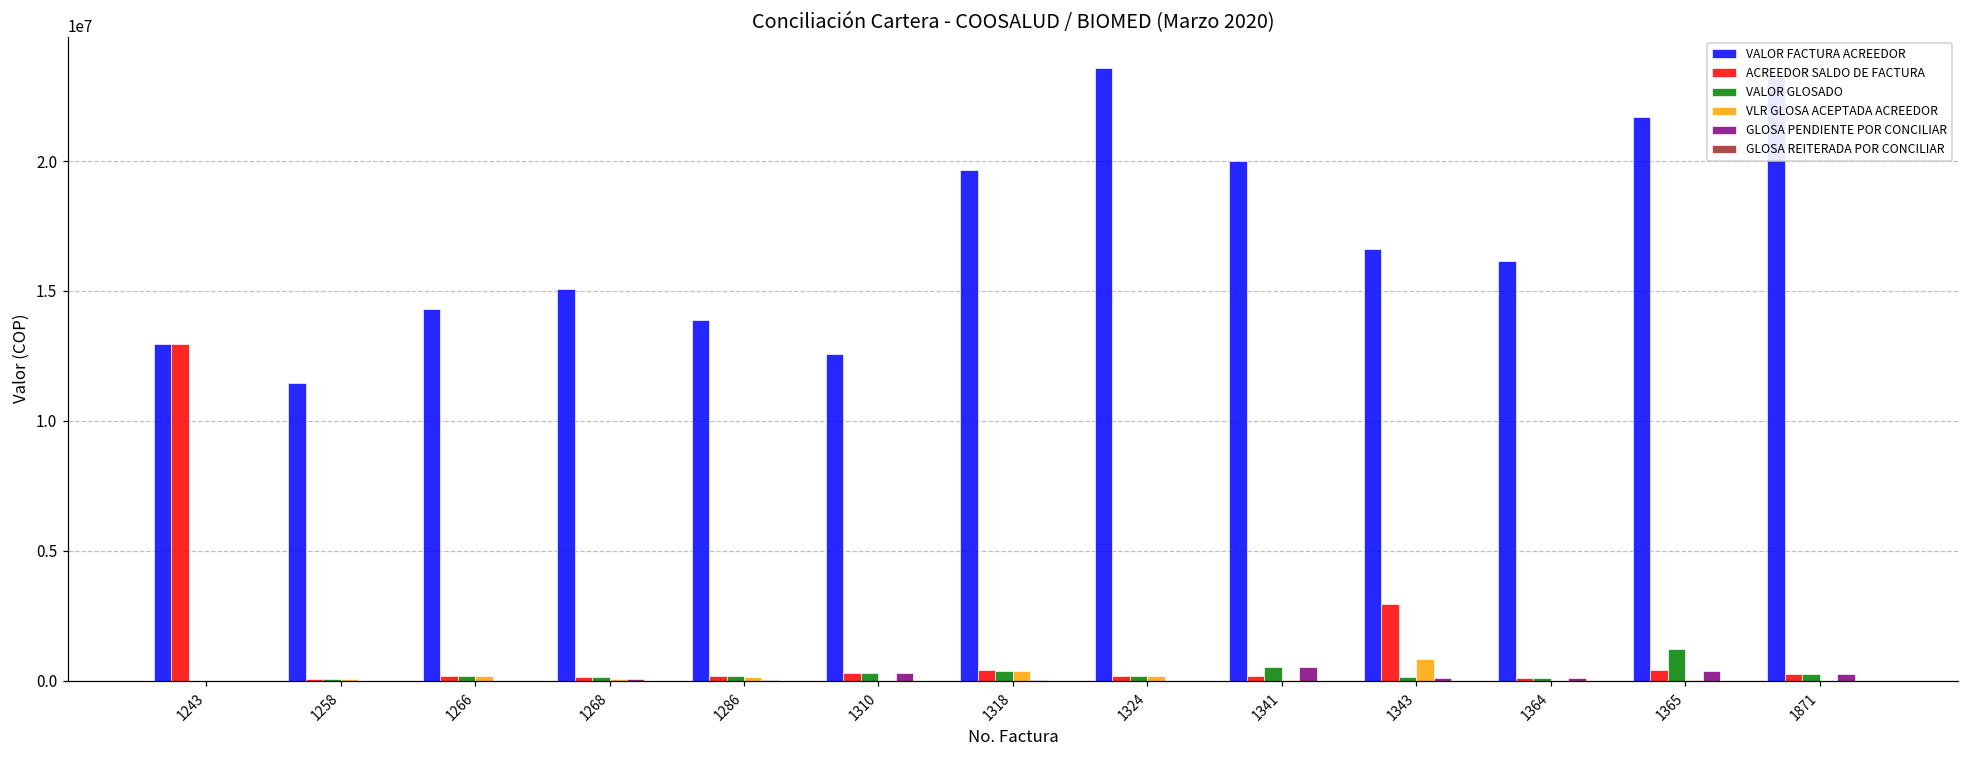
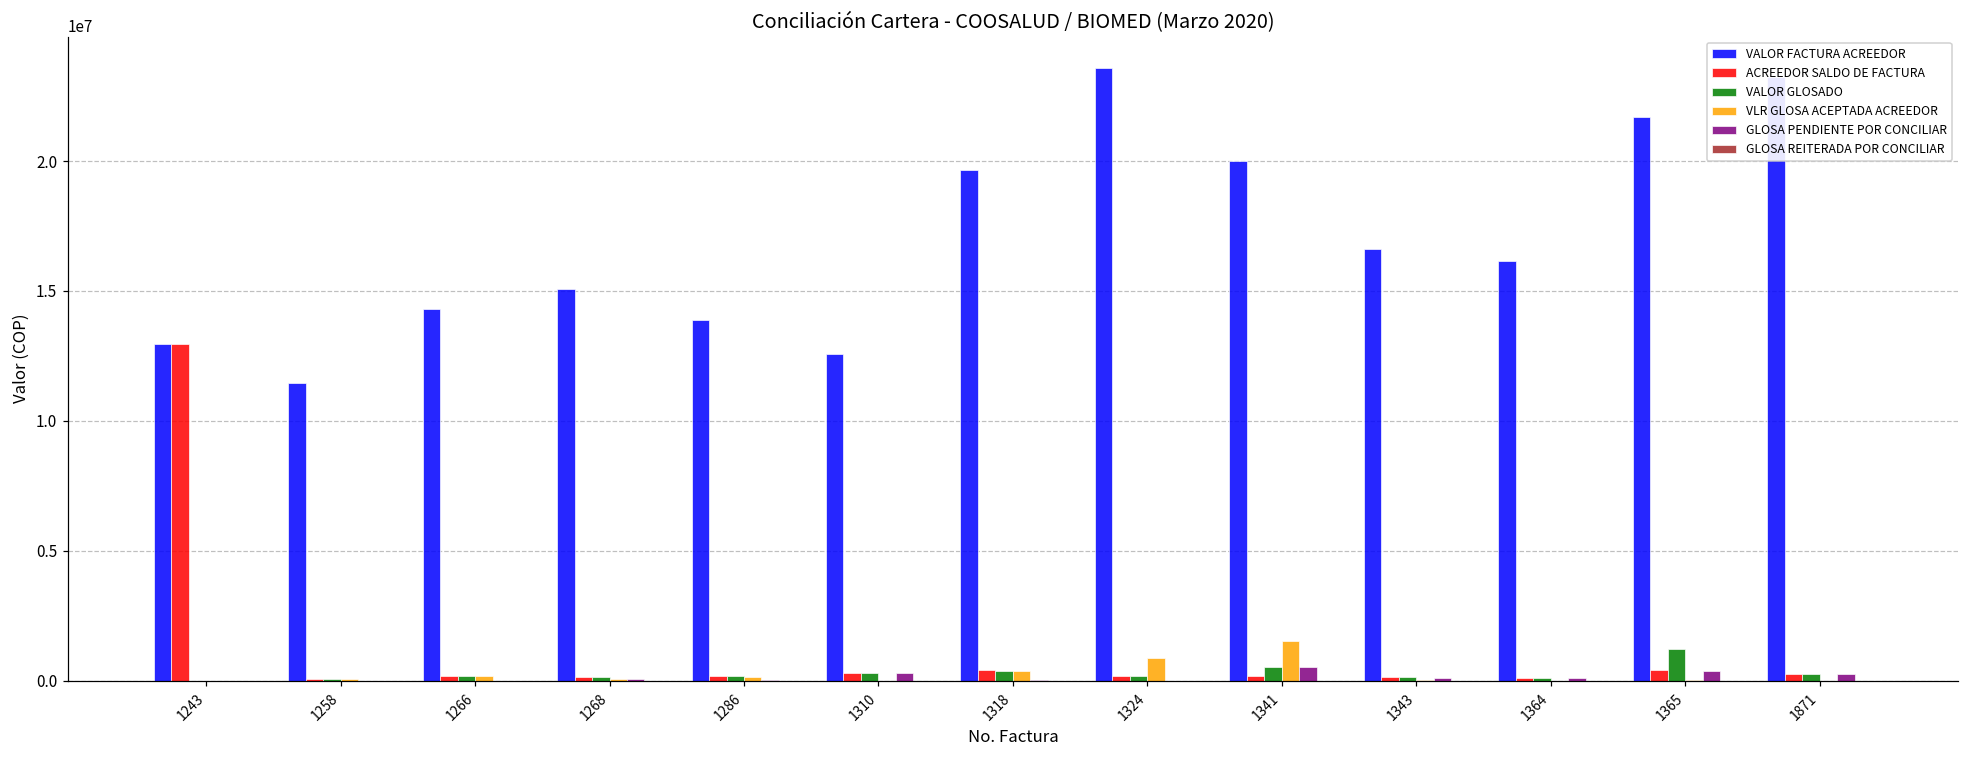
VLR GLOSA ACEPTADA ACREEDOR, 1324: 200000 -> 900000
VLR GLOSA ACEPTADA ACREEDOR, 1341: 0 -> 1500000
ACREEDOR SALDO DE FACTURA, 1343: 3000000 -> 100000
VLR GLOSA ACEPTADA ACREEDOR, 1343: 800000 -> 0
